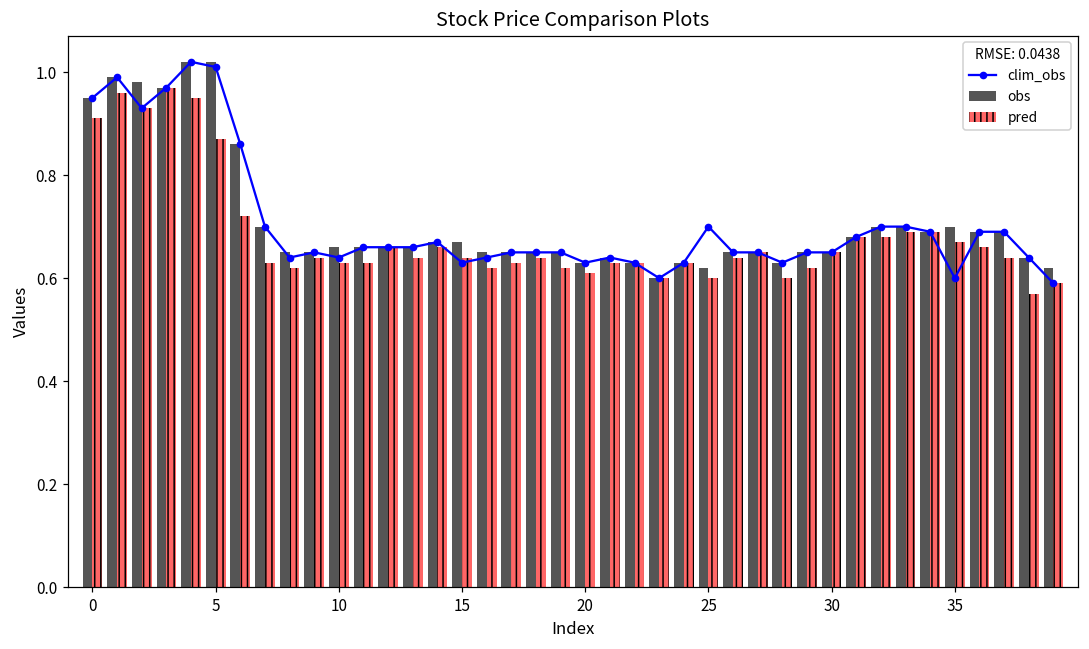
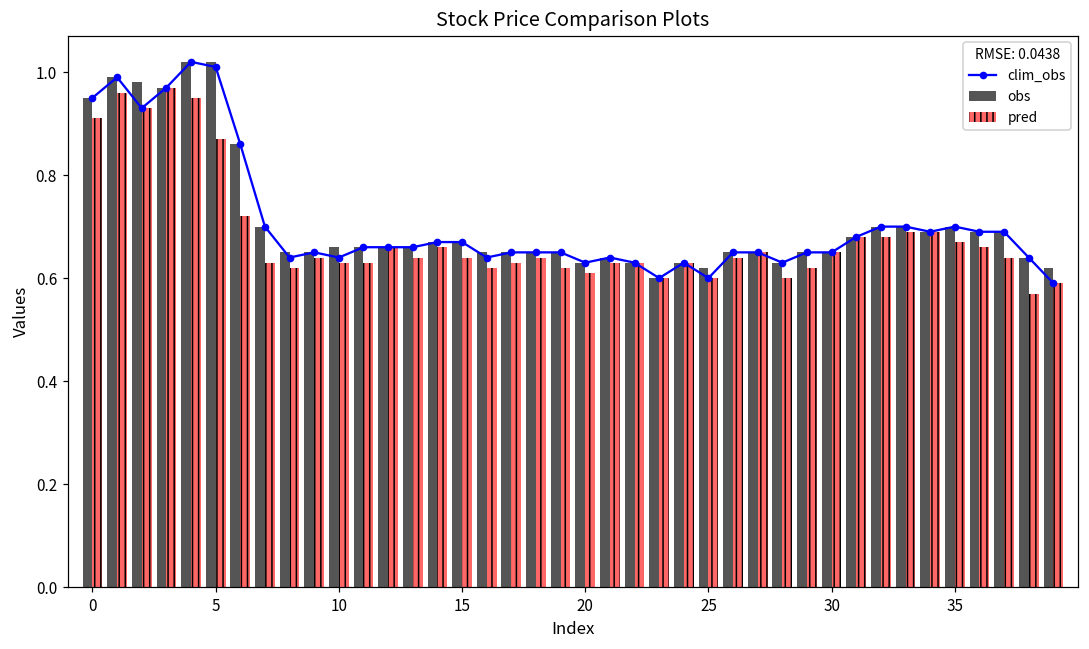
clim_obs, 15: 0.63 -> 0.67
clim_obs, 25: 0.7 -> 0.6
clim_obs, 35: 0.6 -> 0.7
